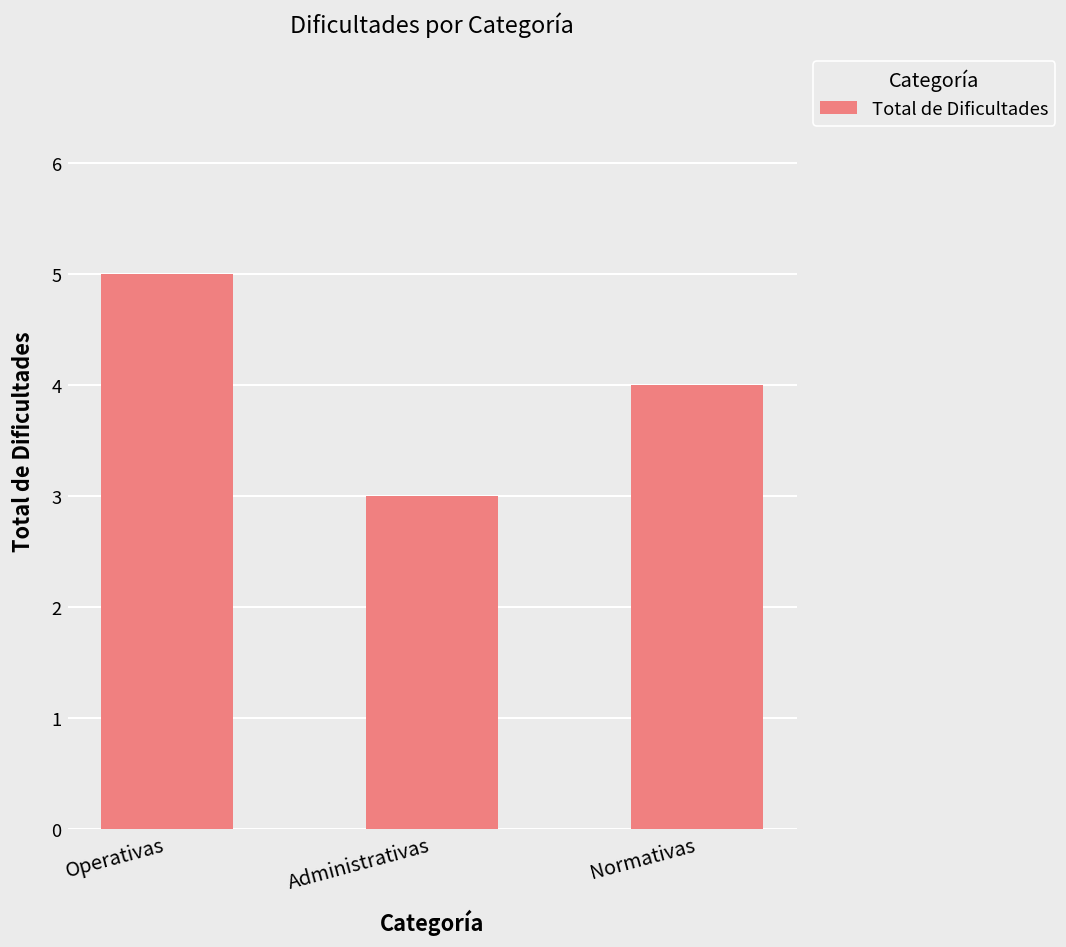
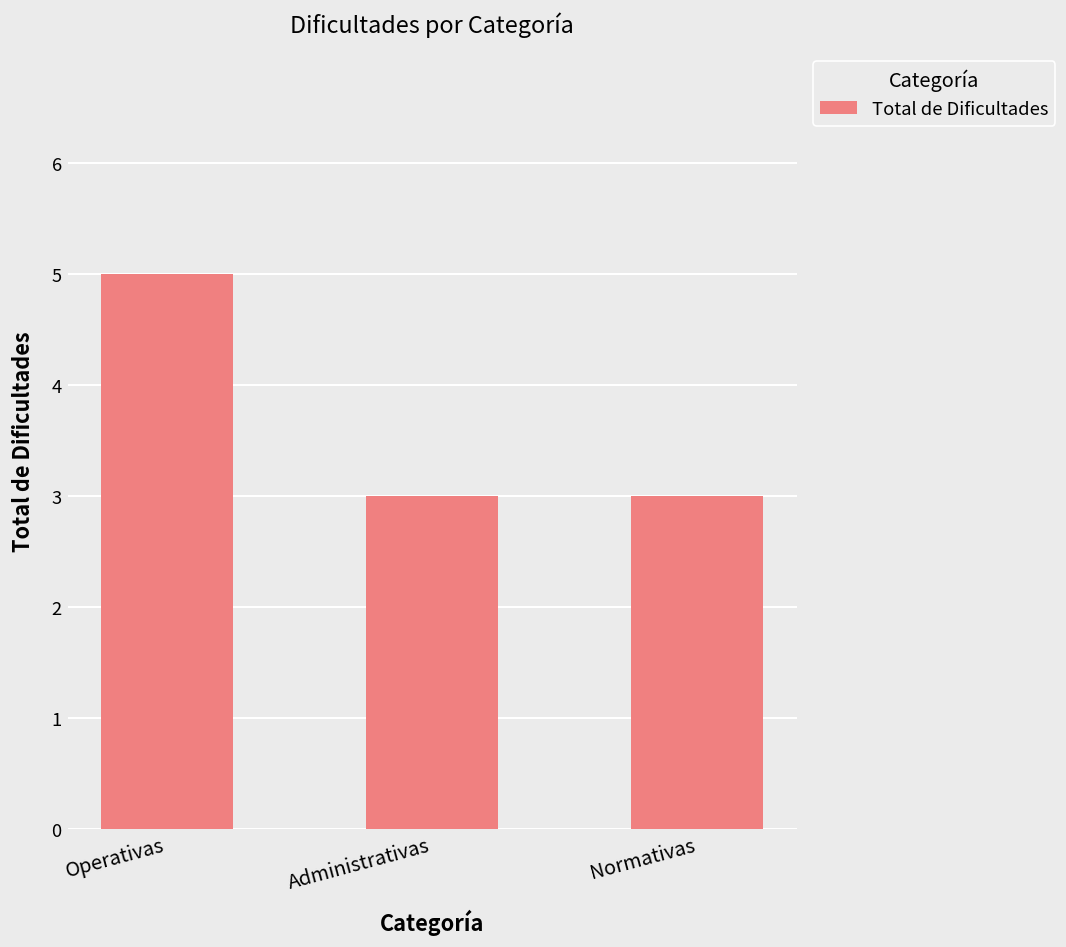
Normativas: 4 -> 3
